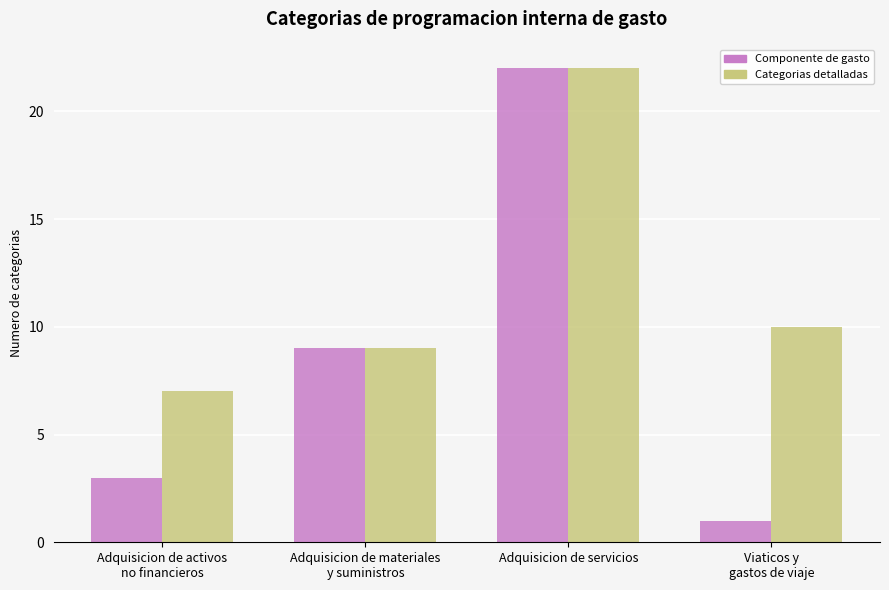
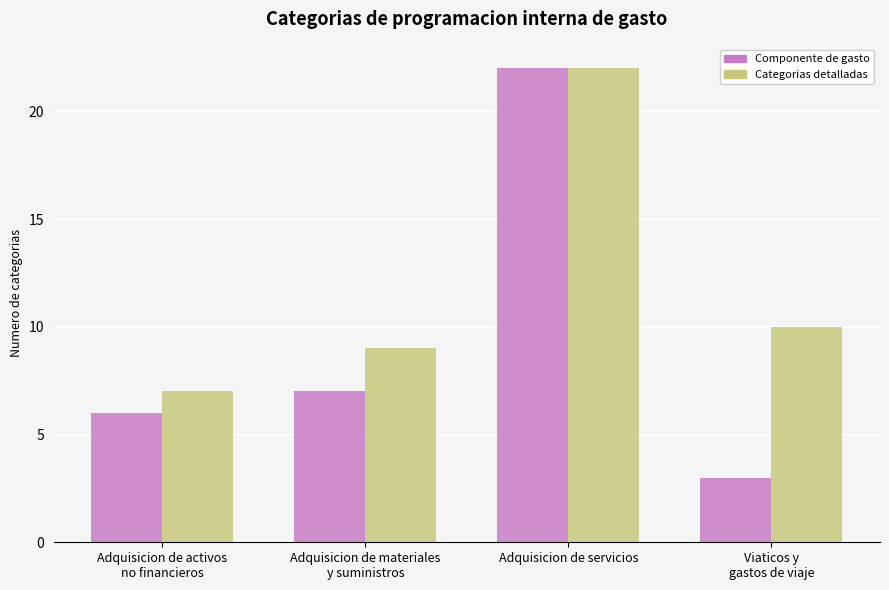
Componente de gasto, Adquisicion de activos no financieros: 3 -> 6
Componente de gasto, Adquisicion de materiales y suministros: 9 -> 7
Componente de gasto, Viaticos y gastos de viaje: 1 -> 3
